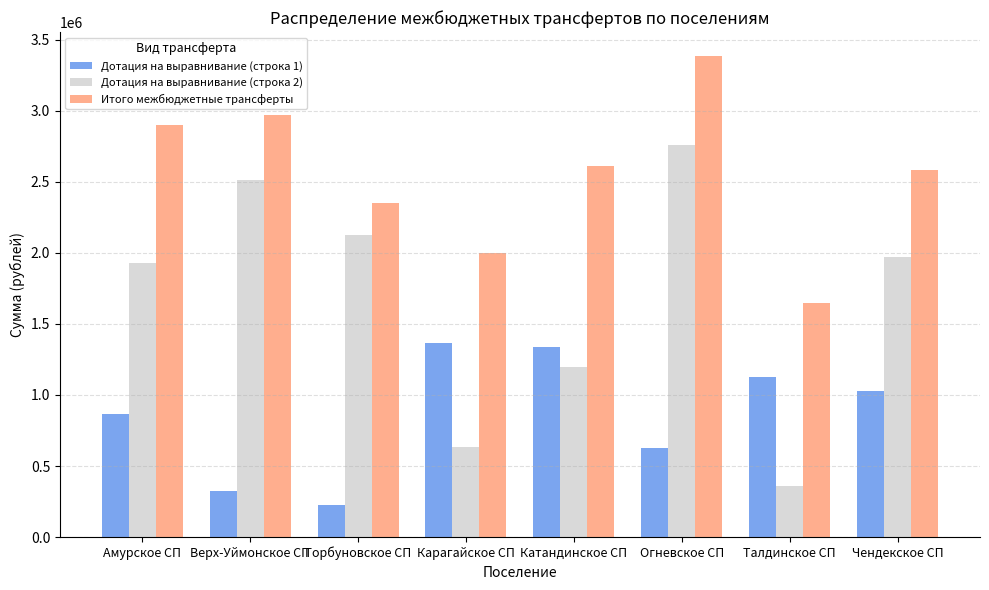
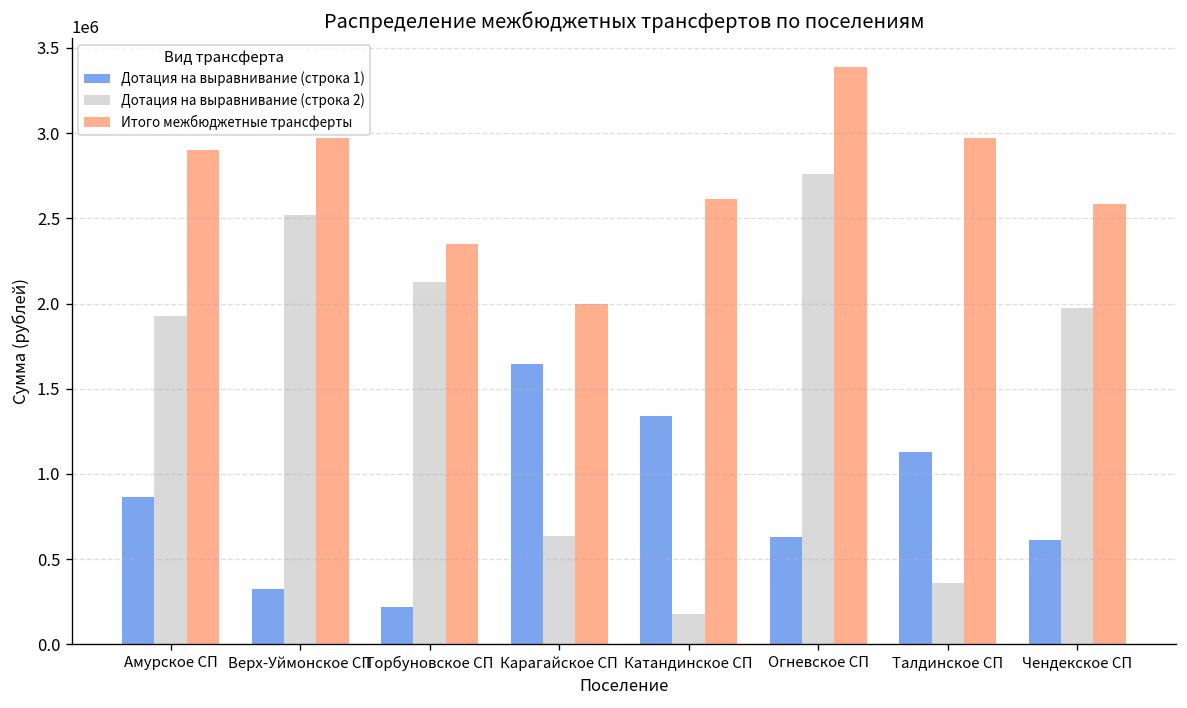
Дотация на выравнивание (строка 1), Карагайское СП: 1360000 -> 1640000
Дотация на выравнивание (строка 2), Катандинское СП: 1200000 -> 180000
Итого межбюджетные трансферты, Талдинское СП: 1640000 -> 2970000
Дотация на выравнивание (строка 1), Чендекское СП: 1030000 -> 610000
